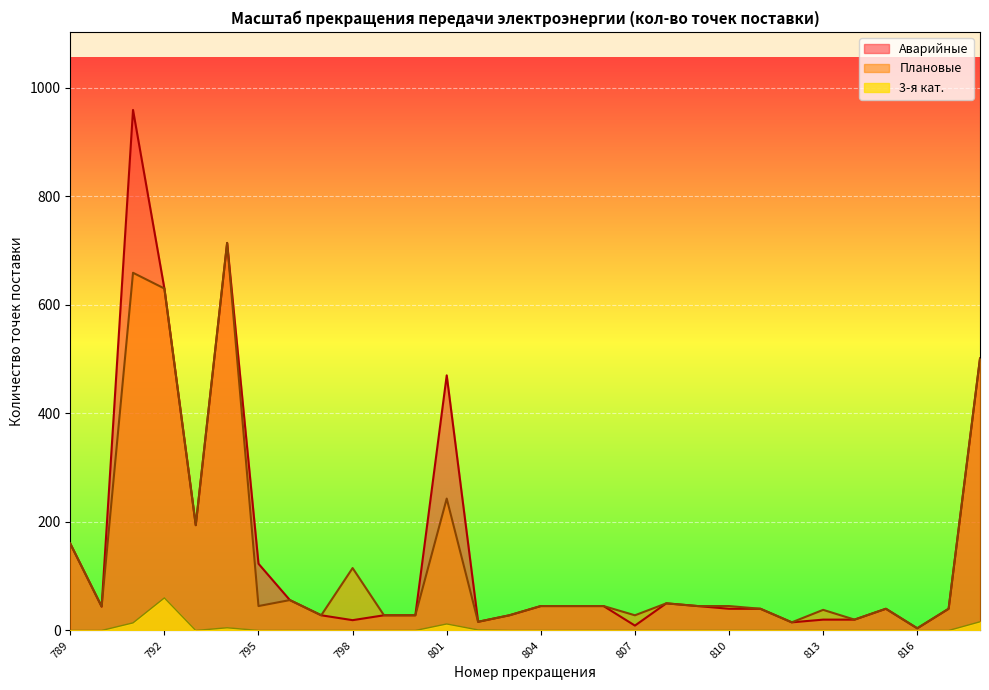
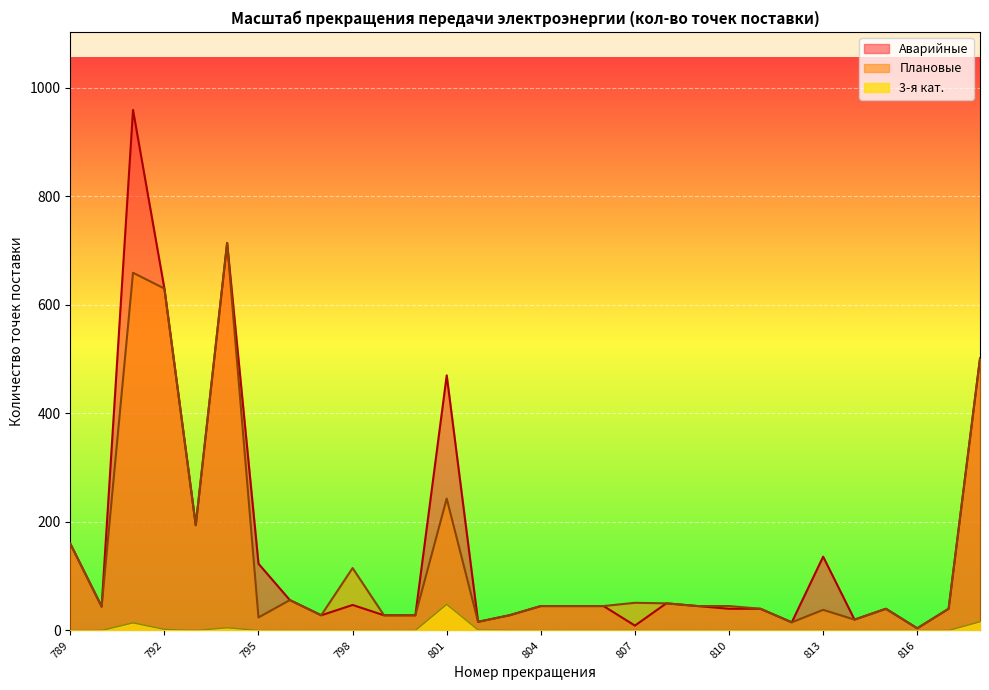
3-я кат., 792: 60 -> 0
Плановые, 795: 50 -> 20
Аварийные, 798: 20 -> 50
3-я кат., 801: 10 -> 50
Плановые, 807: 30 -> 50
Аварийные, 813: 20 -> 140
